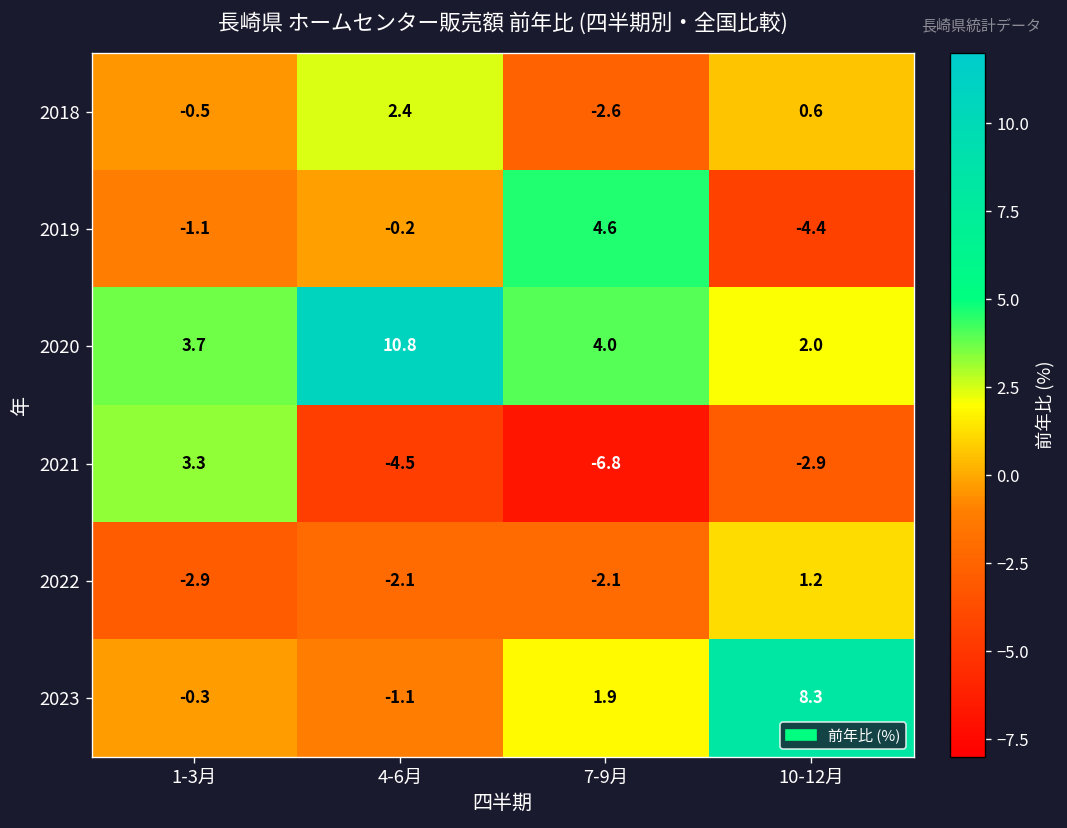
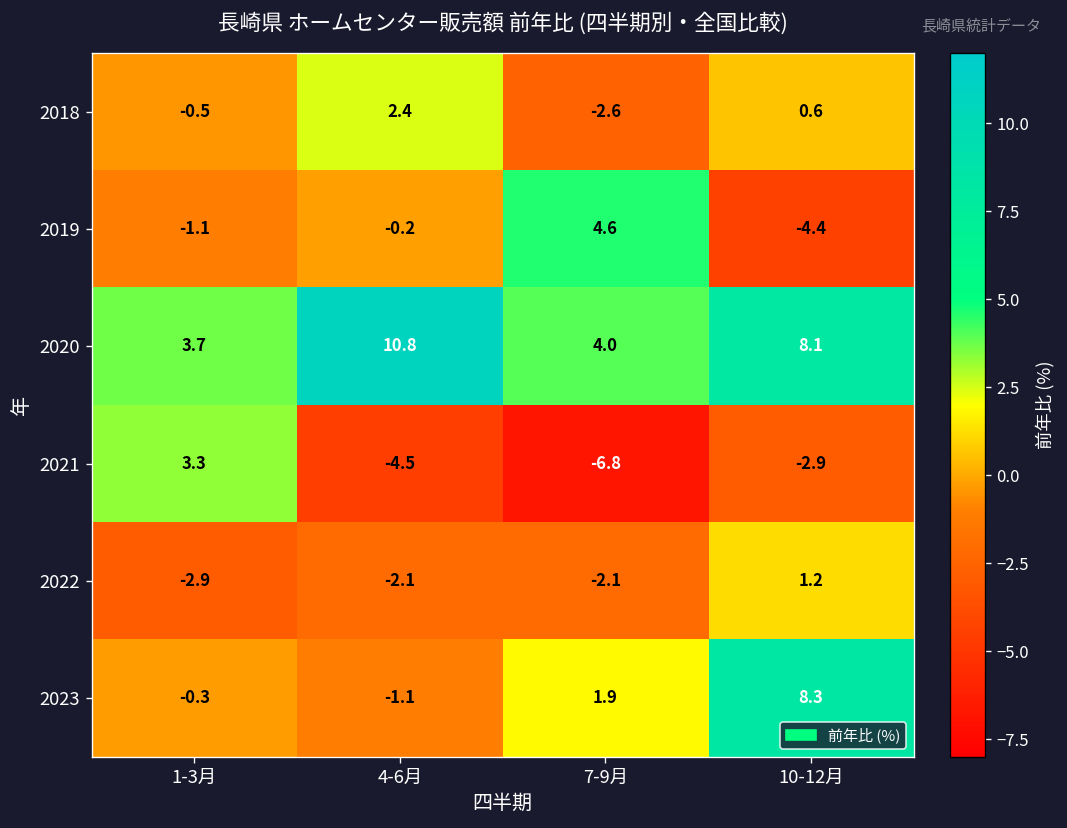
2020, 10-12月: 2.0 -> 8.1
